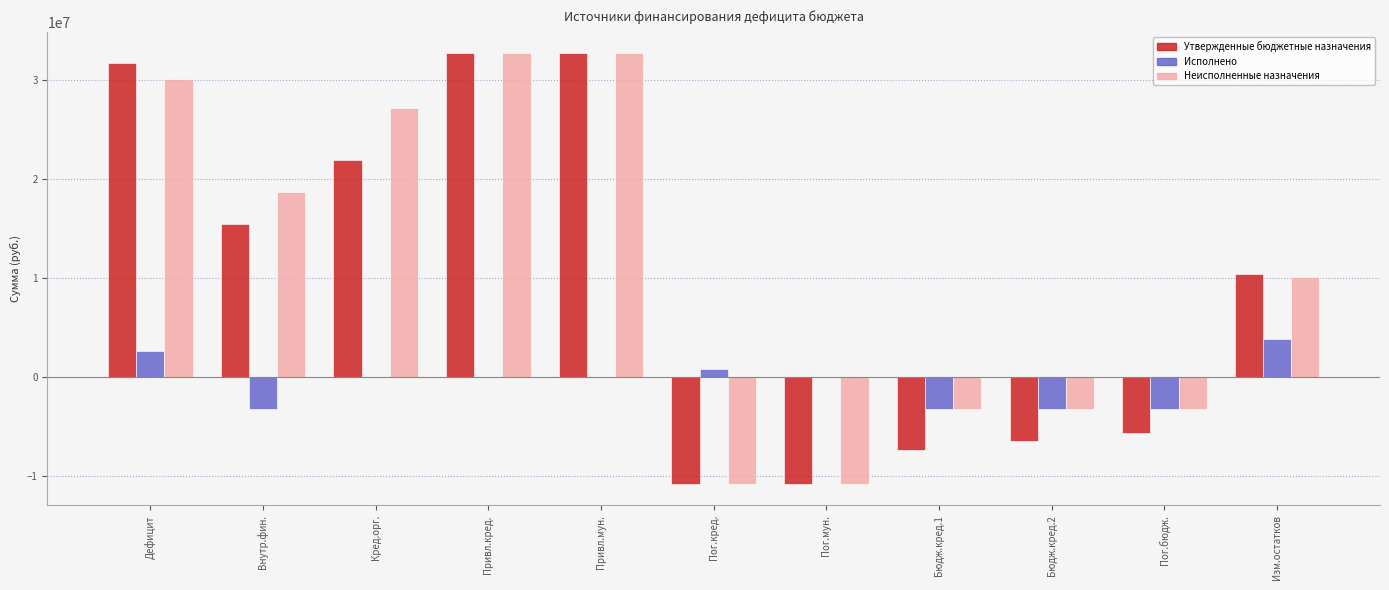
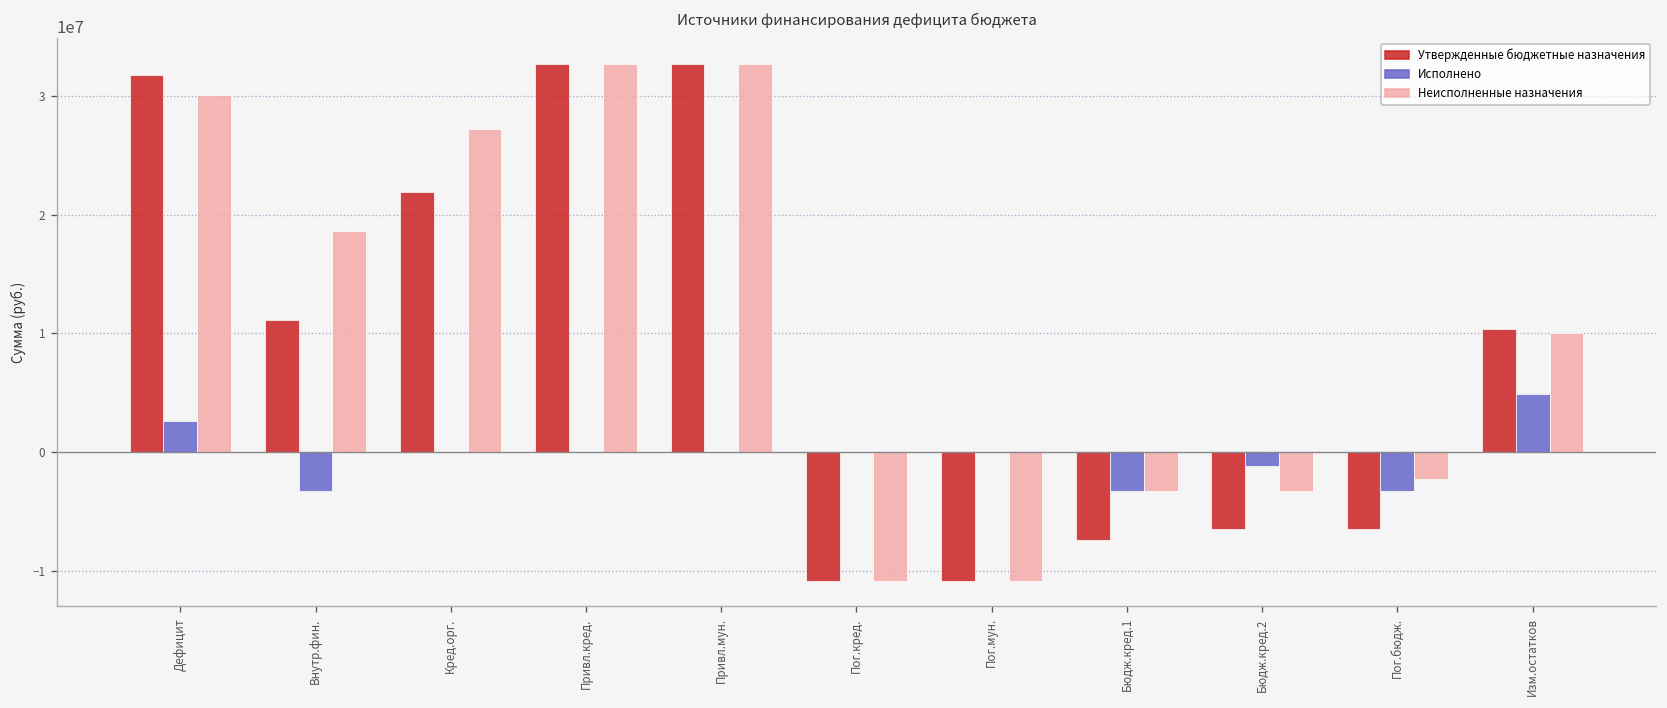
Утвержденные бюджетные назначения, Внутр.фин.: 15000000 -> 11000000
Исполнено, Пог.кред.: 1000000 -> 0
Исполнено, Бюдж.кред.2: -3000000 -> -1000000
Утвержденные бюджетные назначения, Пог.бюдж.: -5600000 -> -6500000
Неисполненные назначения, Пог.бюдж.: -3000000 -> -2000000
Исполнено, Изм.остатков: 4000000 -> 5000000
